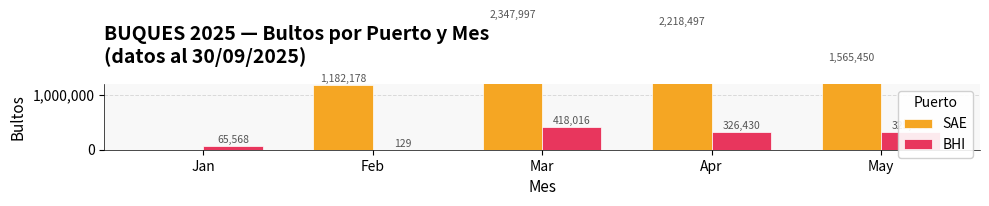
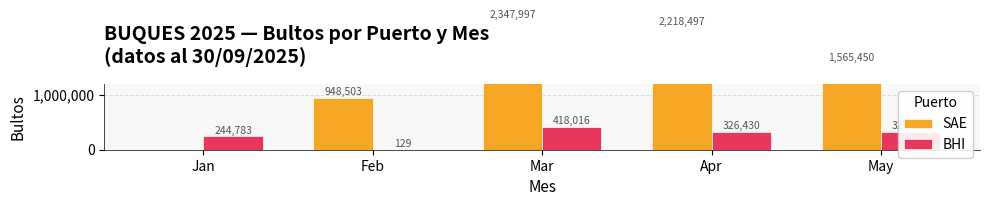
BHI, Jan: 65,568 -> 244,783
SAE, Feb: 1,182,178 -> 948,503
